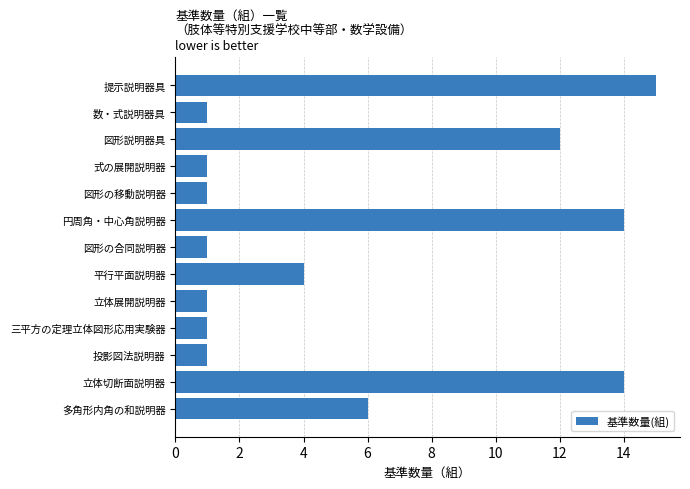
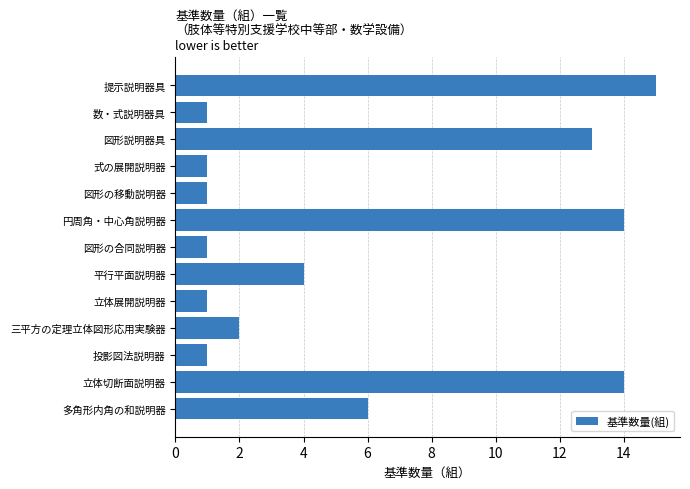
図形説明器具: 12 -> 13
三平方の定理立体図形応用実験器: 1 -> 2
